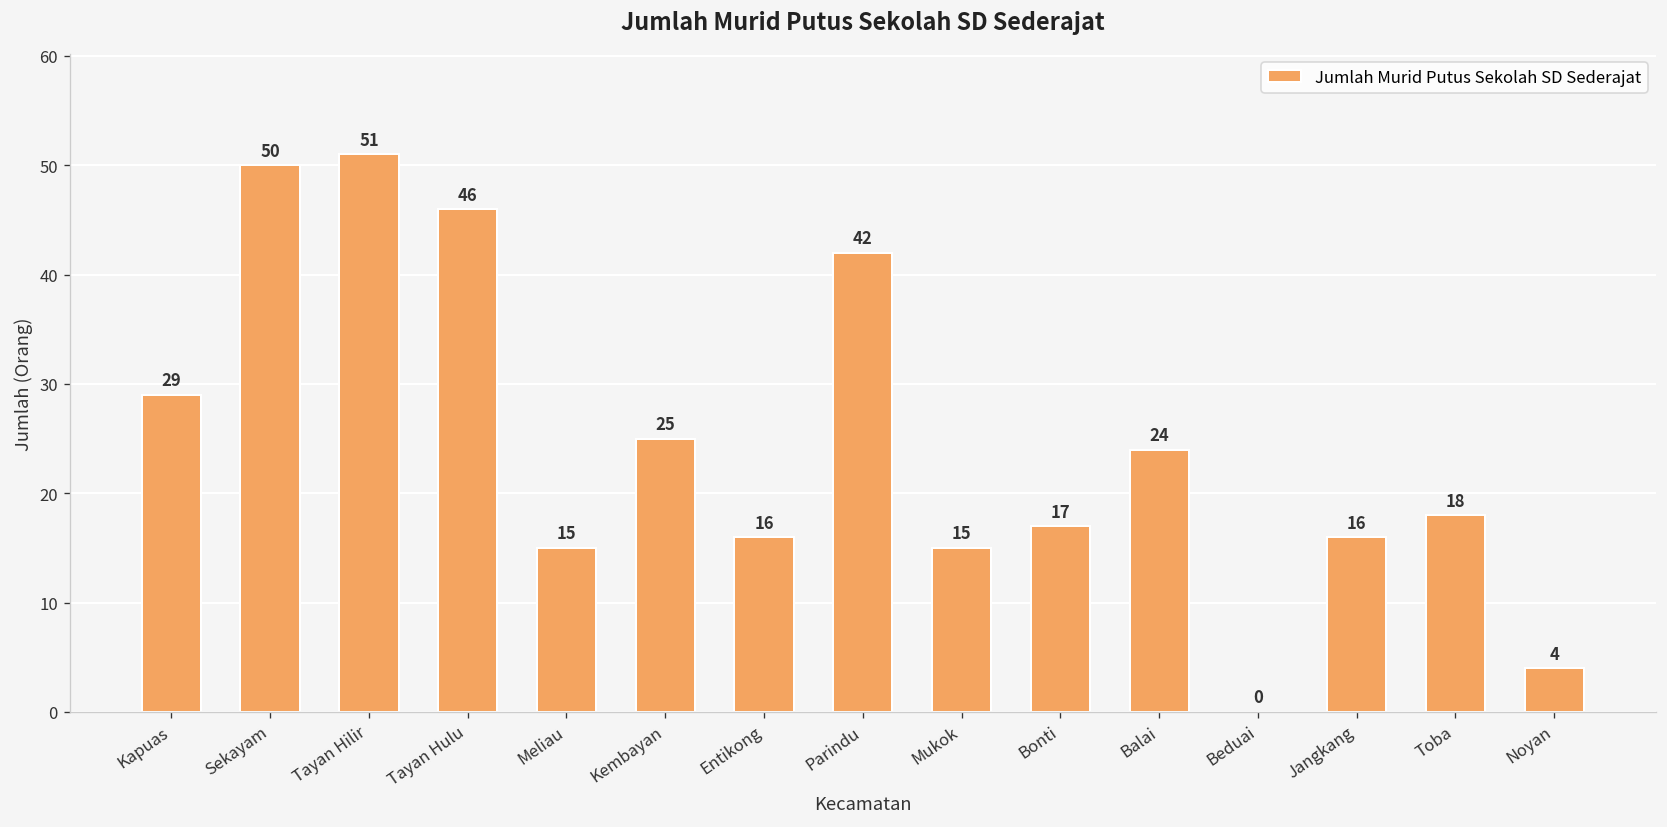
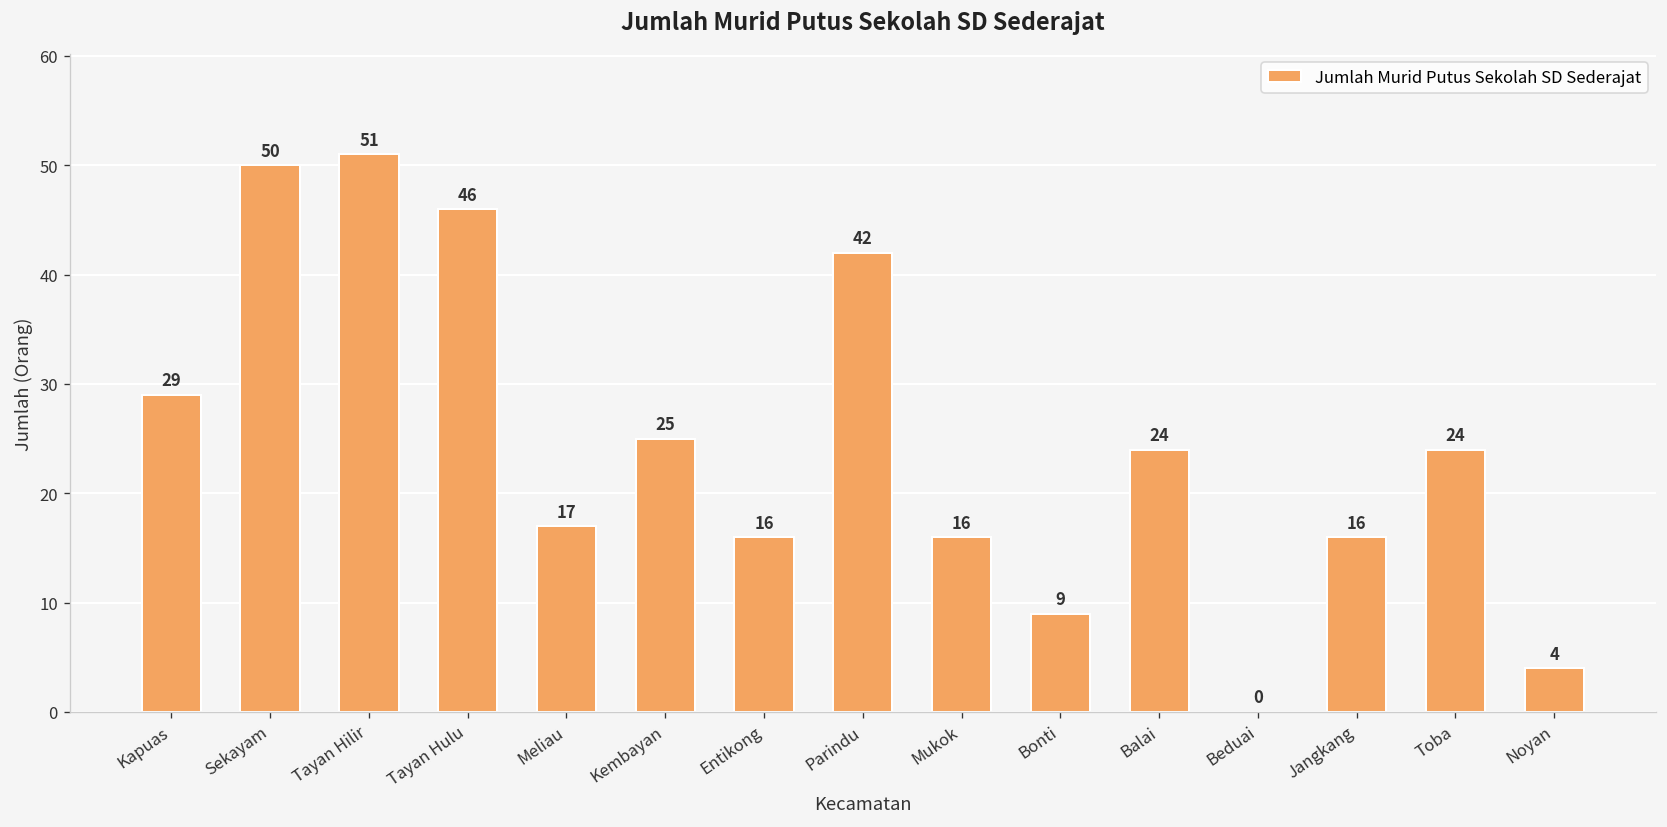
Meliau: 15 -> 17
Mukok: 15 -> 16
Bonti: 17 -> 9
Toba: 18 -> 24
